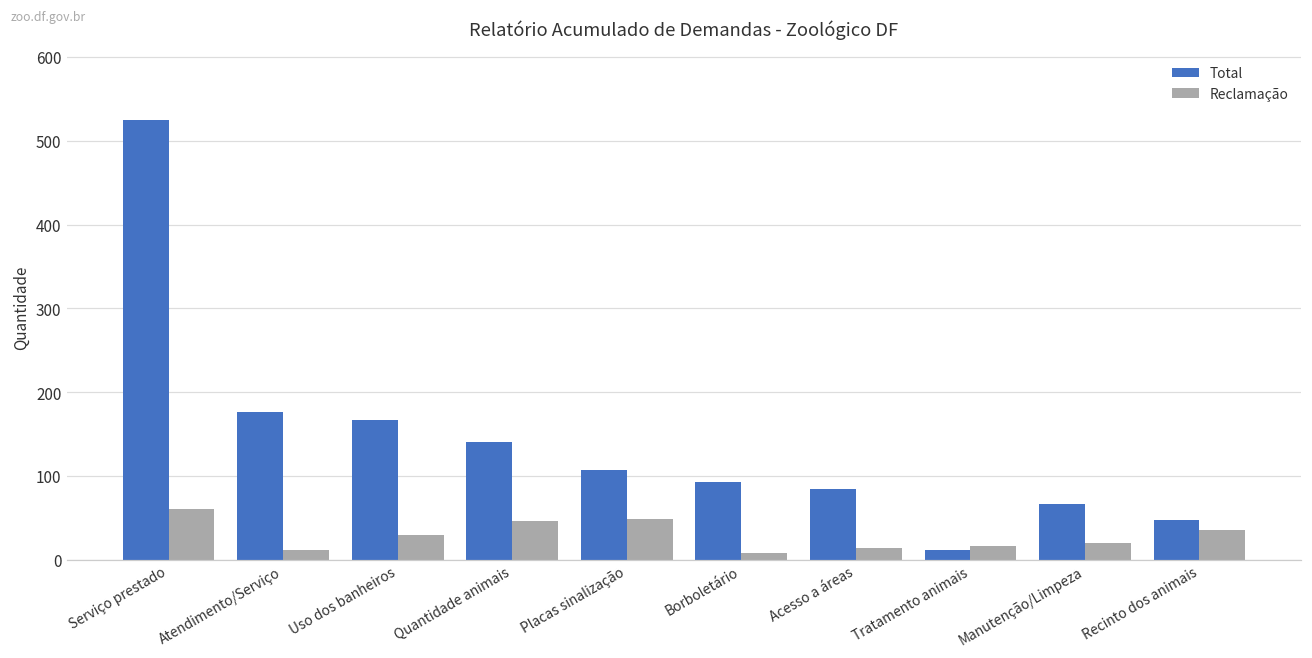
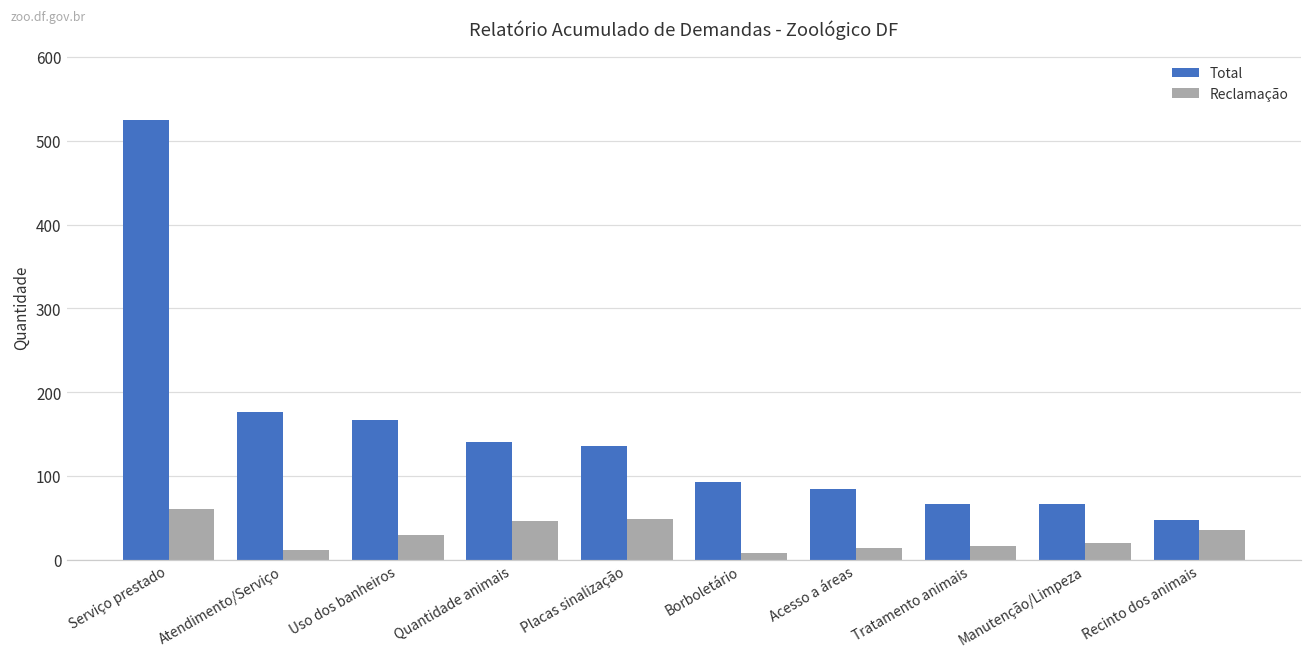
Total, Placas sinalização: 110 -> 140
Total, Tratamento animais: 10 -> 70
